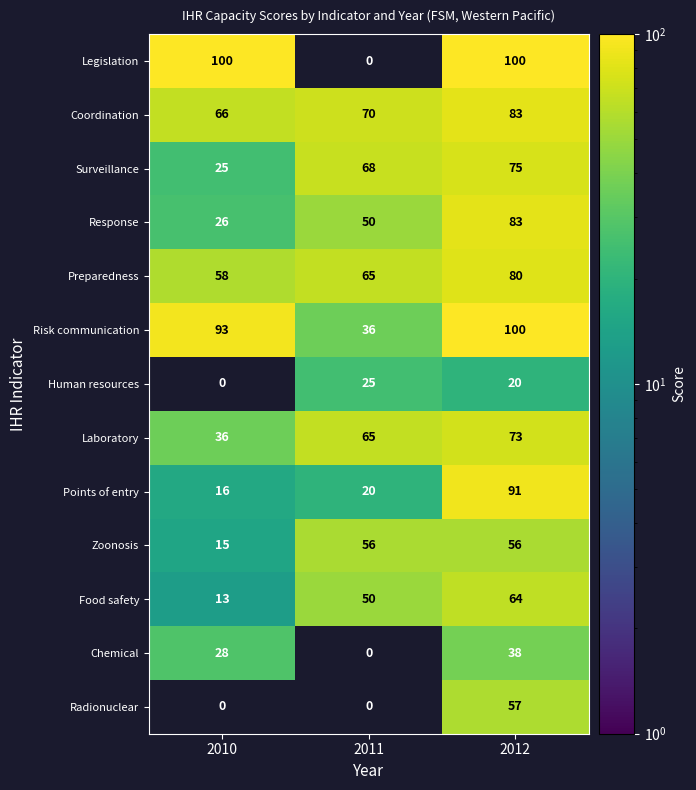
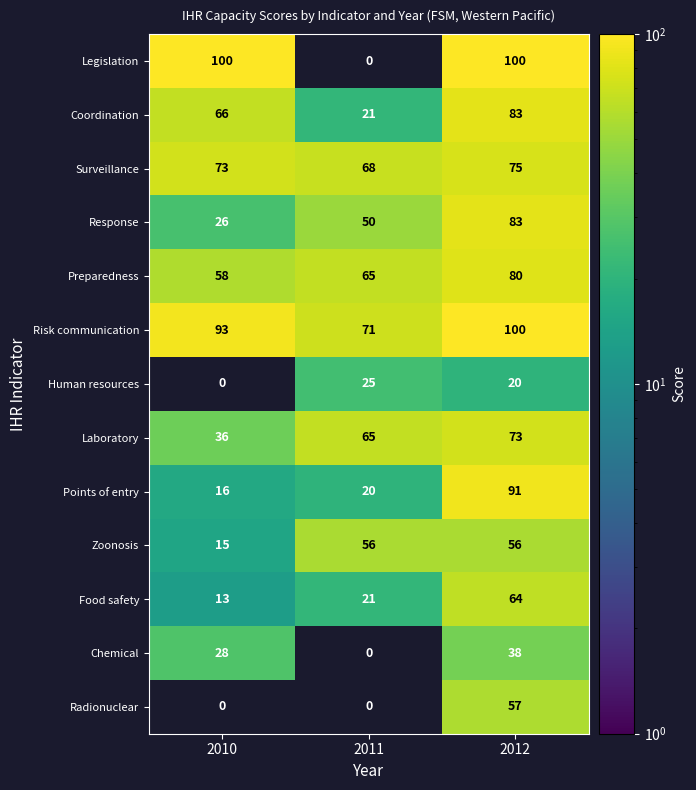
Coordination, 2011: 70 -> 21
Surveillance, 2010: 25 -> 73
Risk communication, 2011: 36 -> 71
Food safety, 2011: 50 -> 21
